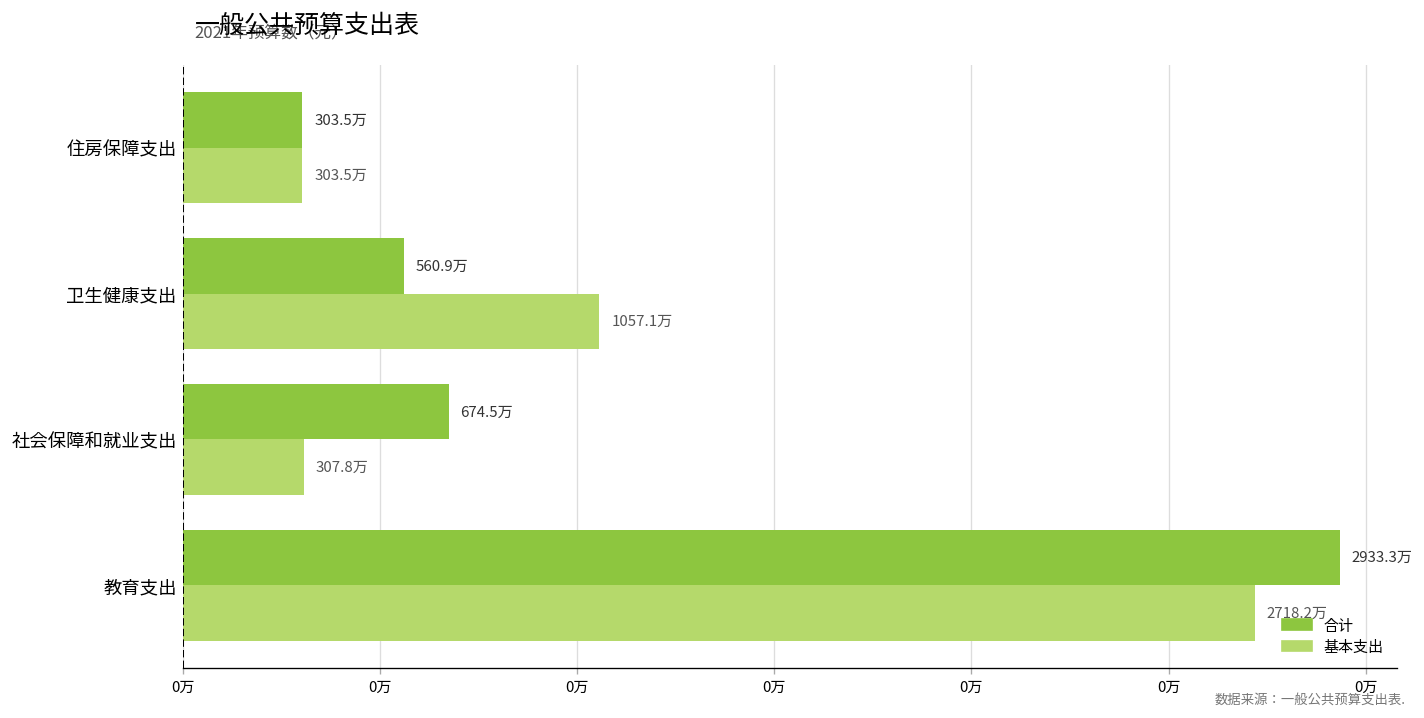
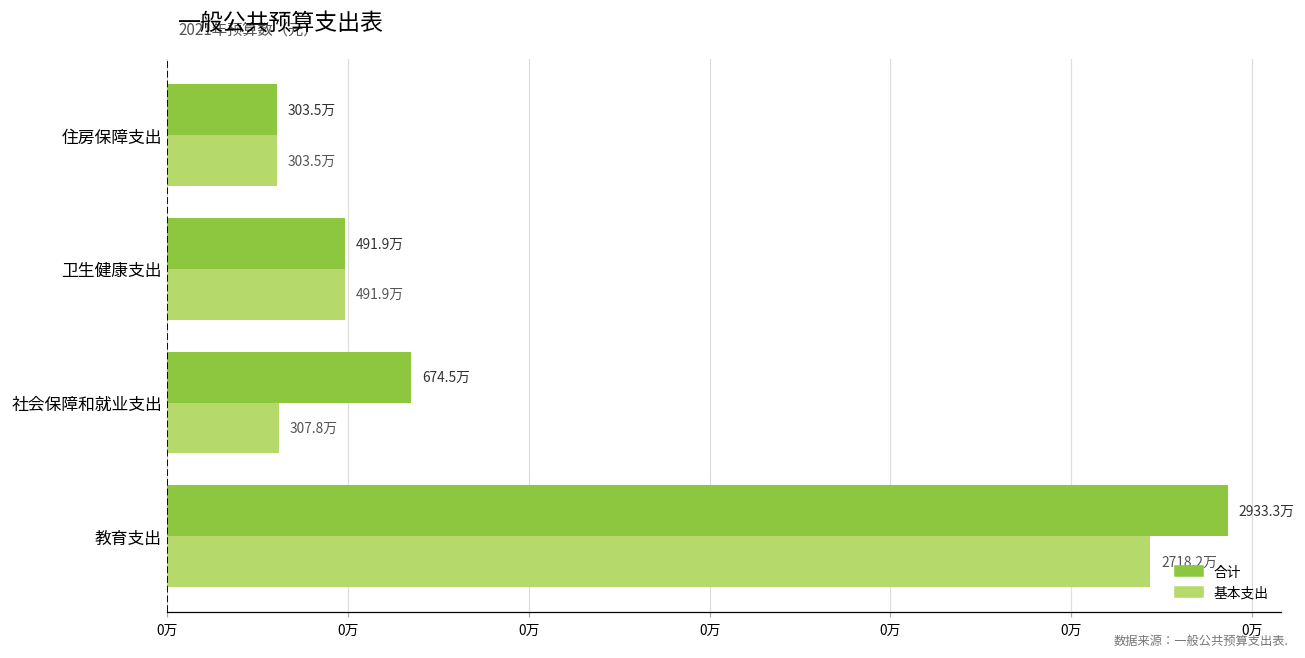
合计, 卫生健康支出: 560.9万 -> 491.9万
基本支出, 卫生健康支出: 1057.1万 -> 491.9万
